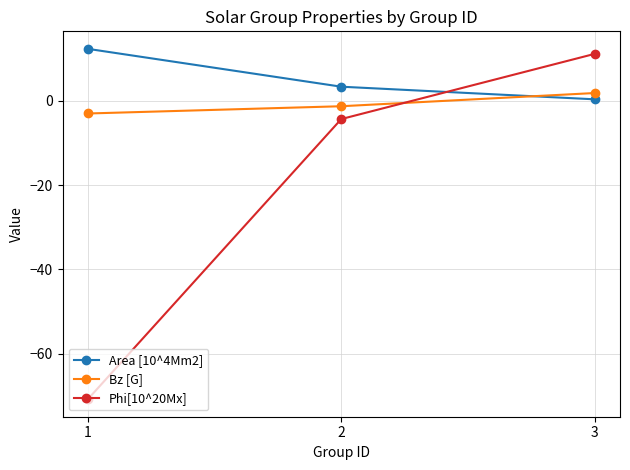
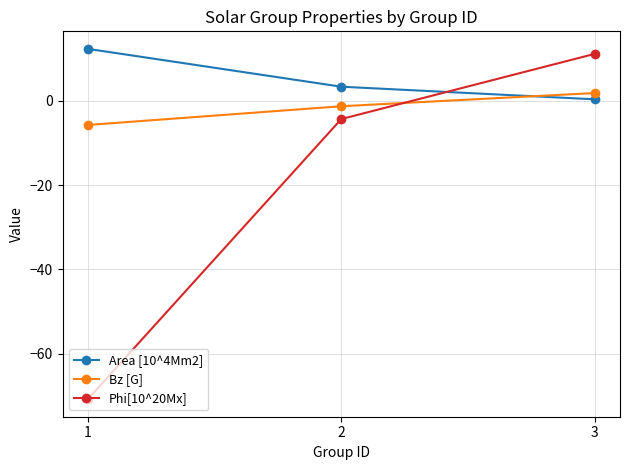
Bz [G], 1: -3 -> -6
